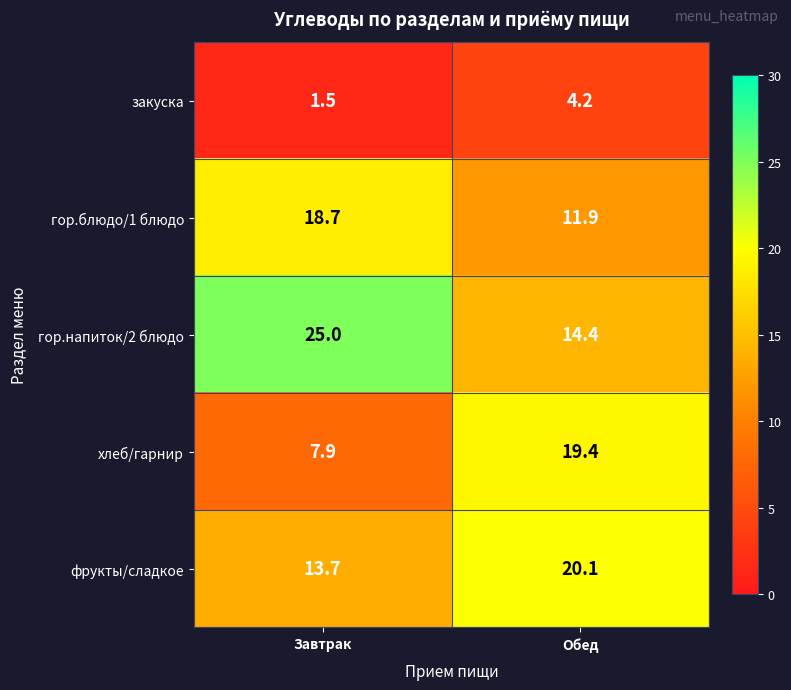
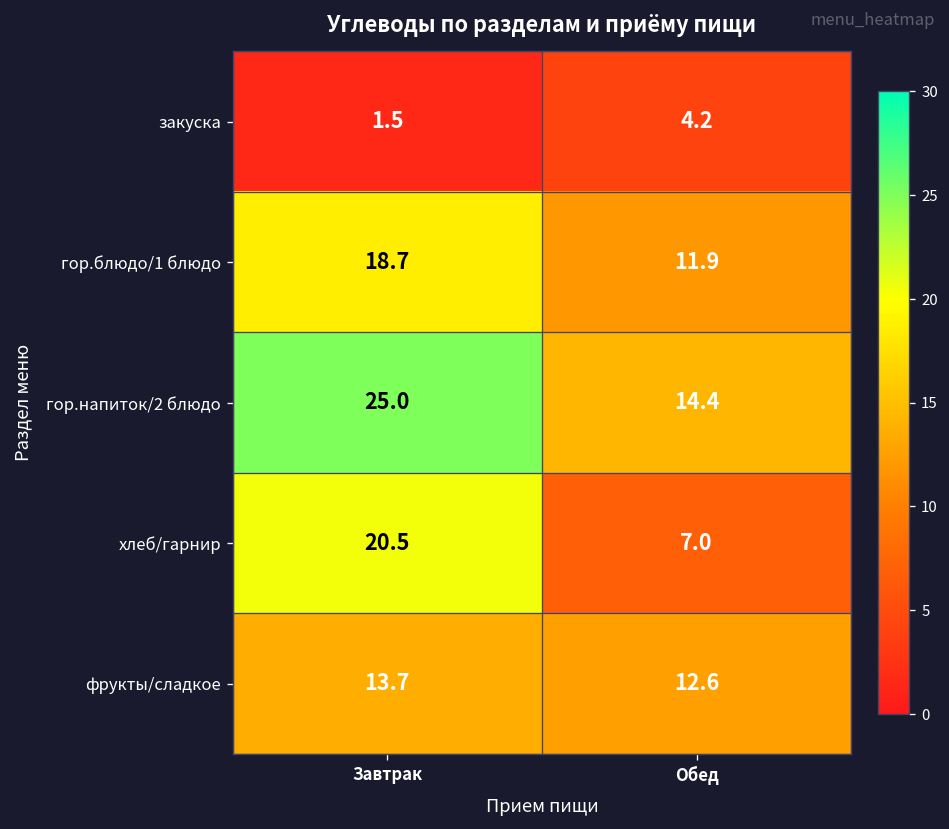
хлеб/гарнир, Завтрак: 7.9 -> 20.5
хлеб/гарнир, Обед: 19.4 -> 7.0
фрукты/сладкое, Обед: 20.1 -> 12.6
